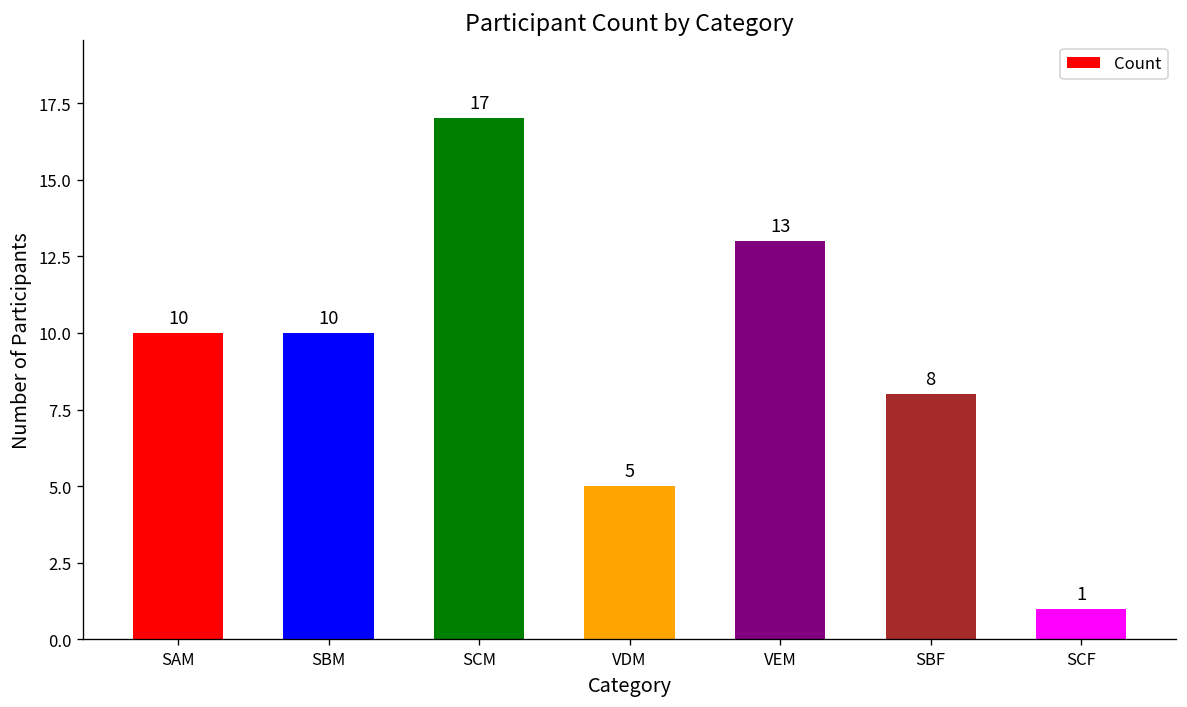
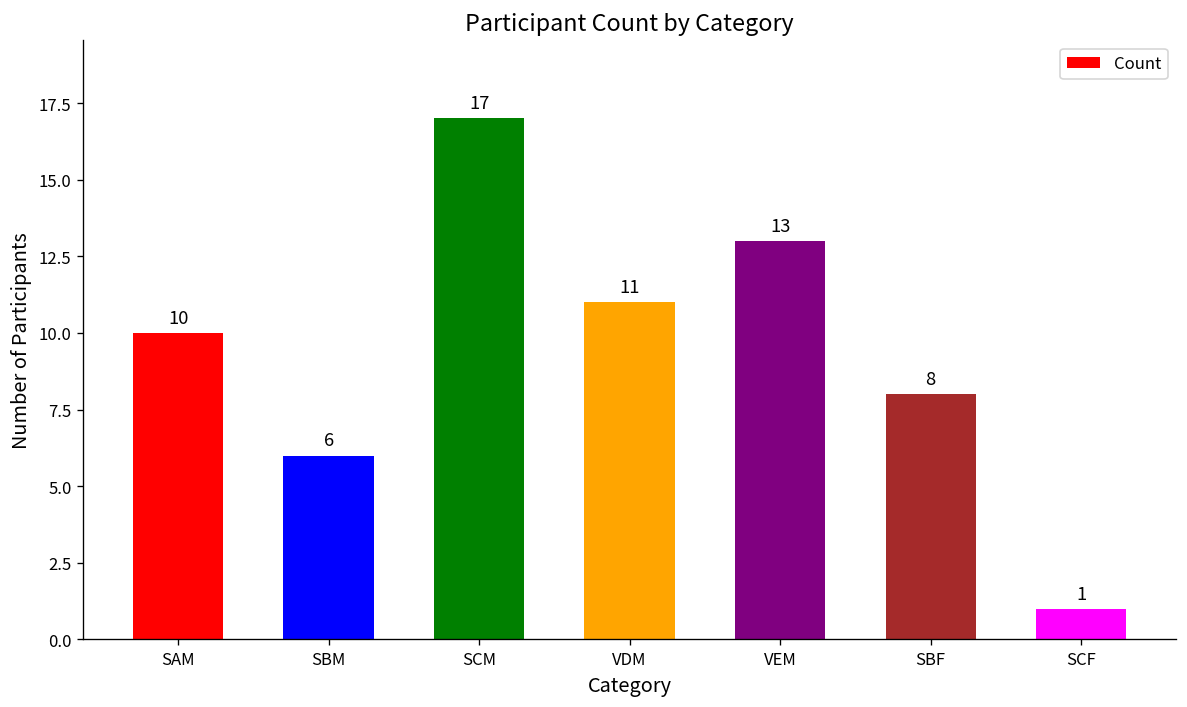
SBM: 10 -> 6
VDM: 5 -> 11
